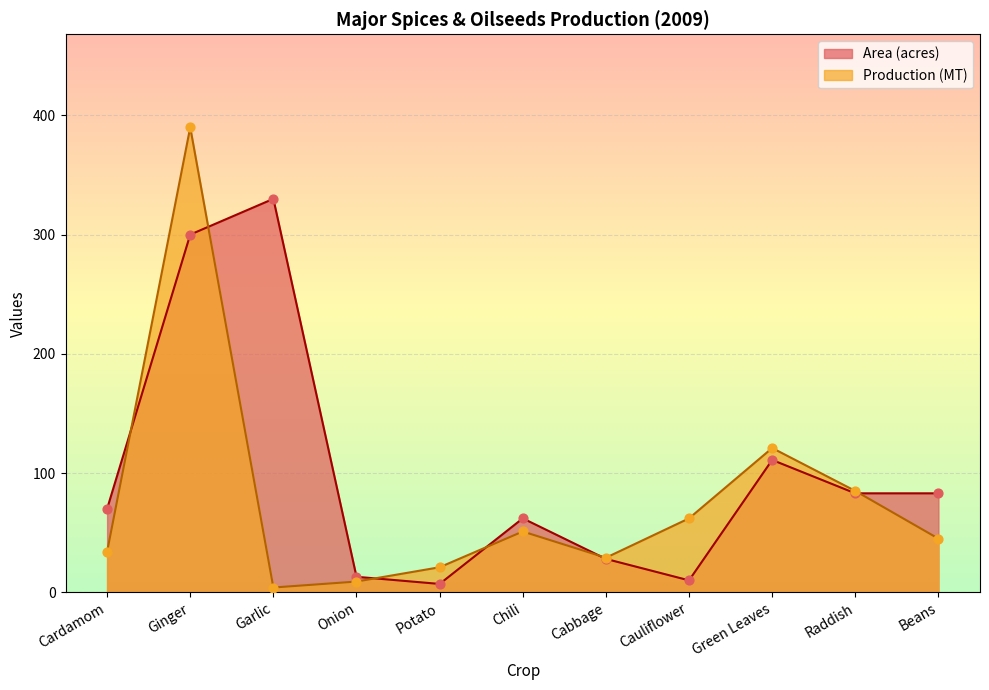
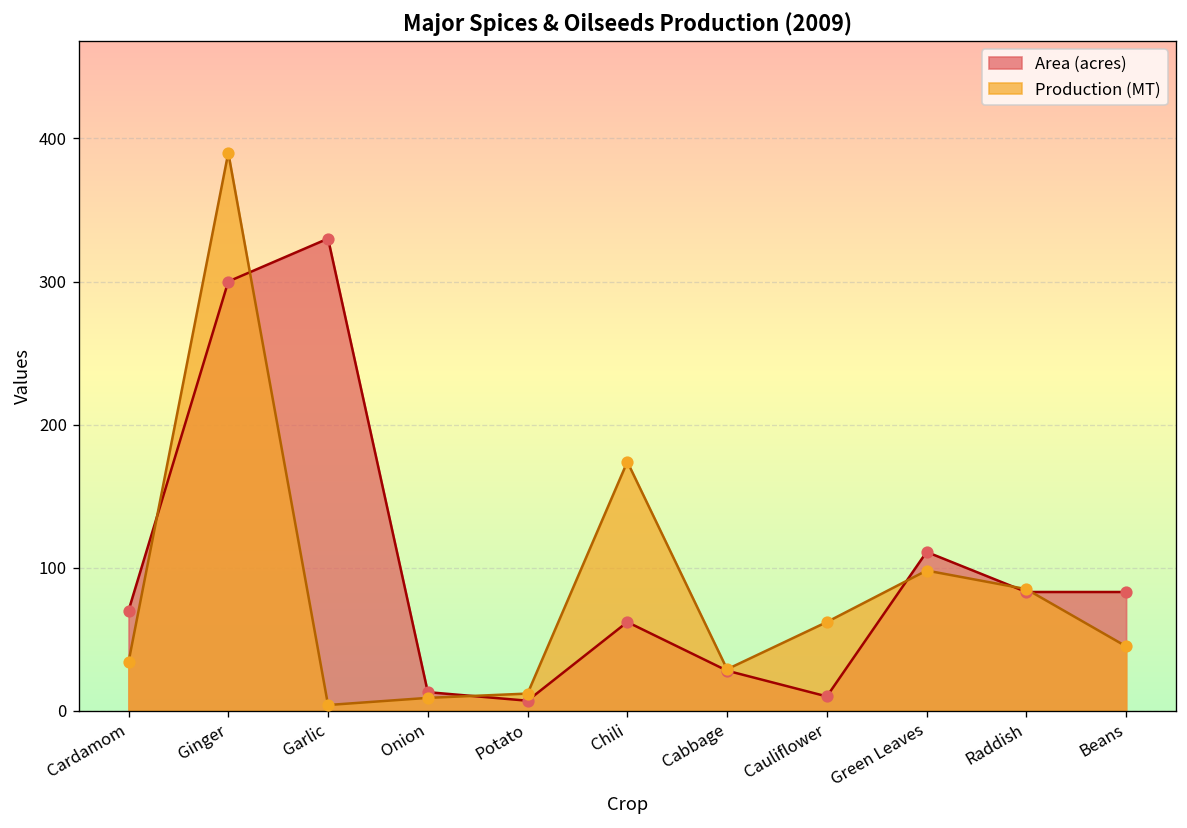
Production (MT), Potato: 21 -> 12
Production (MT), Chili: 51 -> 174
Production (MT), Green Leaves: 121 -> 98
